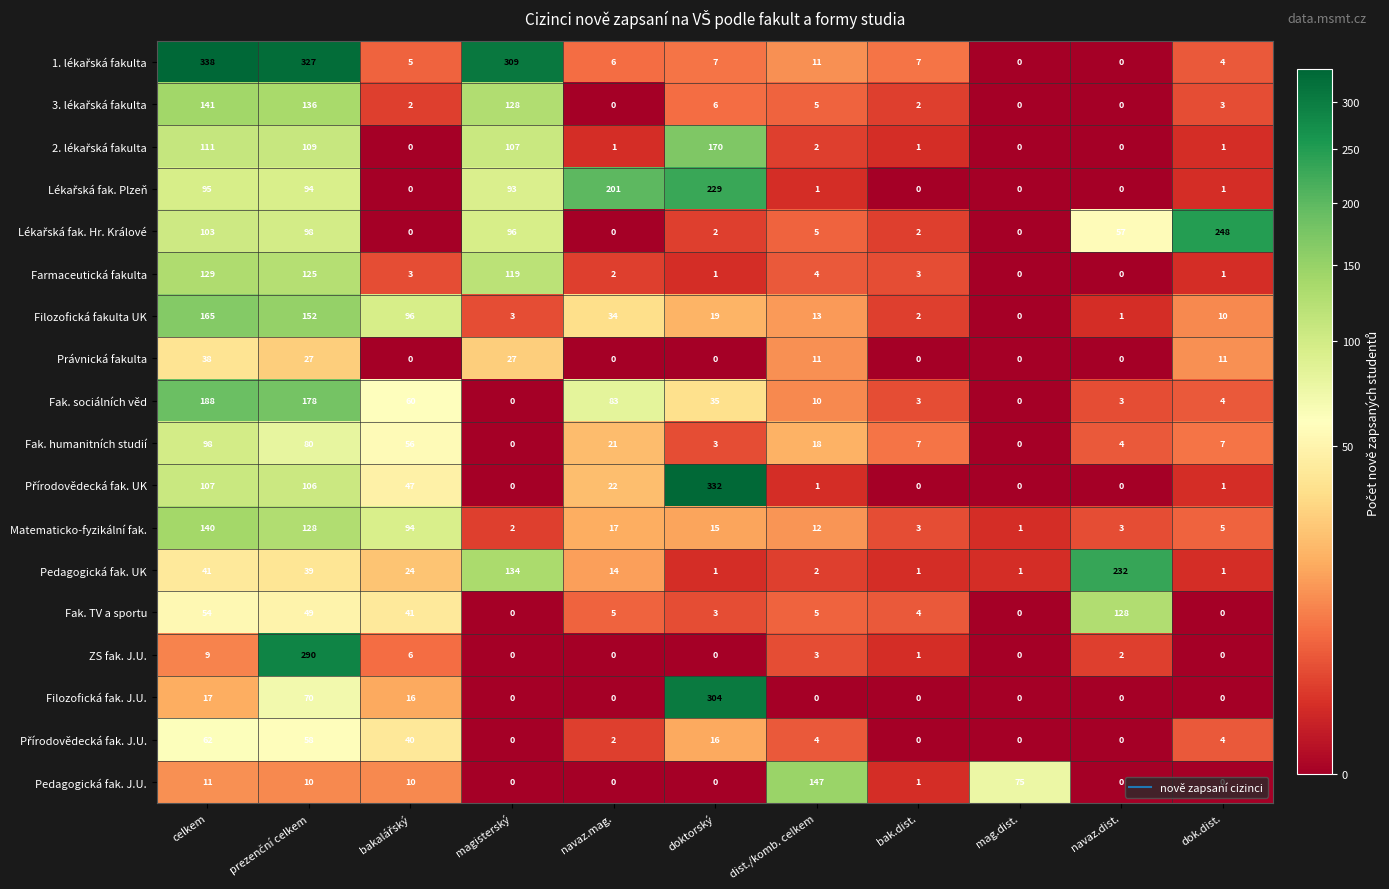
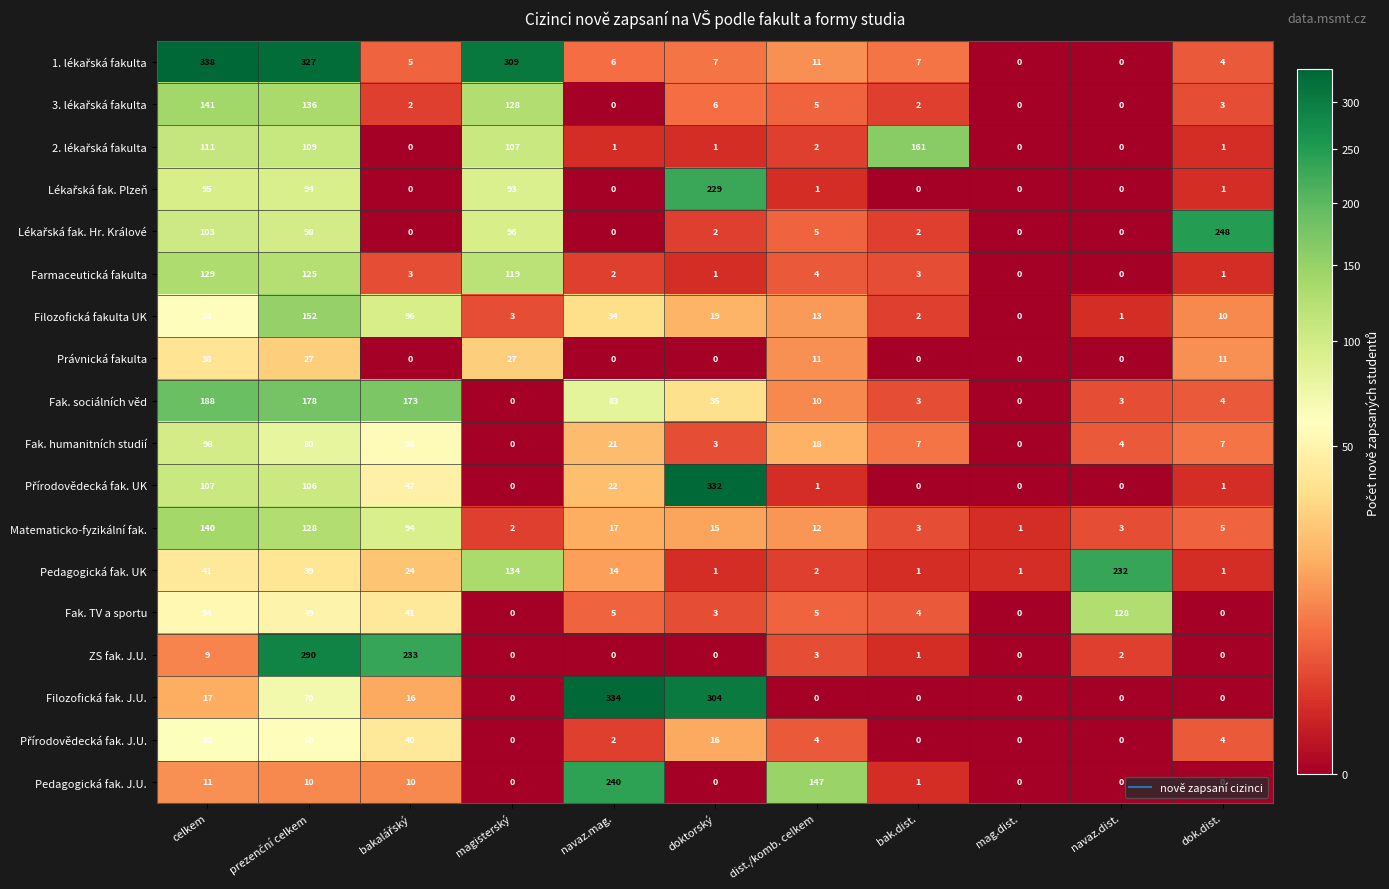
2. lékařská fakulta, doktorský: 170 -> 1
2. lékařská fakulta, bak.dist.: 1 -> 161
Lékařská fak. Plzeň, navaz.mag.: 201 -> 0
Lékařská fak. Hr. Králové, navaz.dist.: 57 -> 0
Filozofická fakulta UK, celkem: 165 -> 58
Fak. sociálních věd, bakalářský: 60 -> 173
ZS fak. J.U., bakalářský: 6 -> 233
Filozofická fak. J.U., navaz.mag.: 0 -> 334
Pedagogická fak. J.U., navaz.mag.: 0 -> 240
Pedagogická fak. J.U., mag.dist.: 75 -> 0
